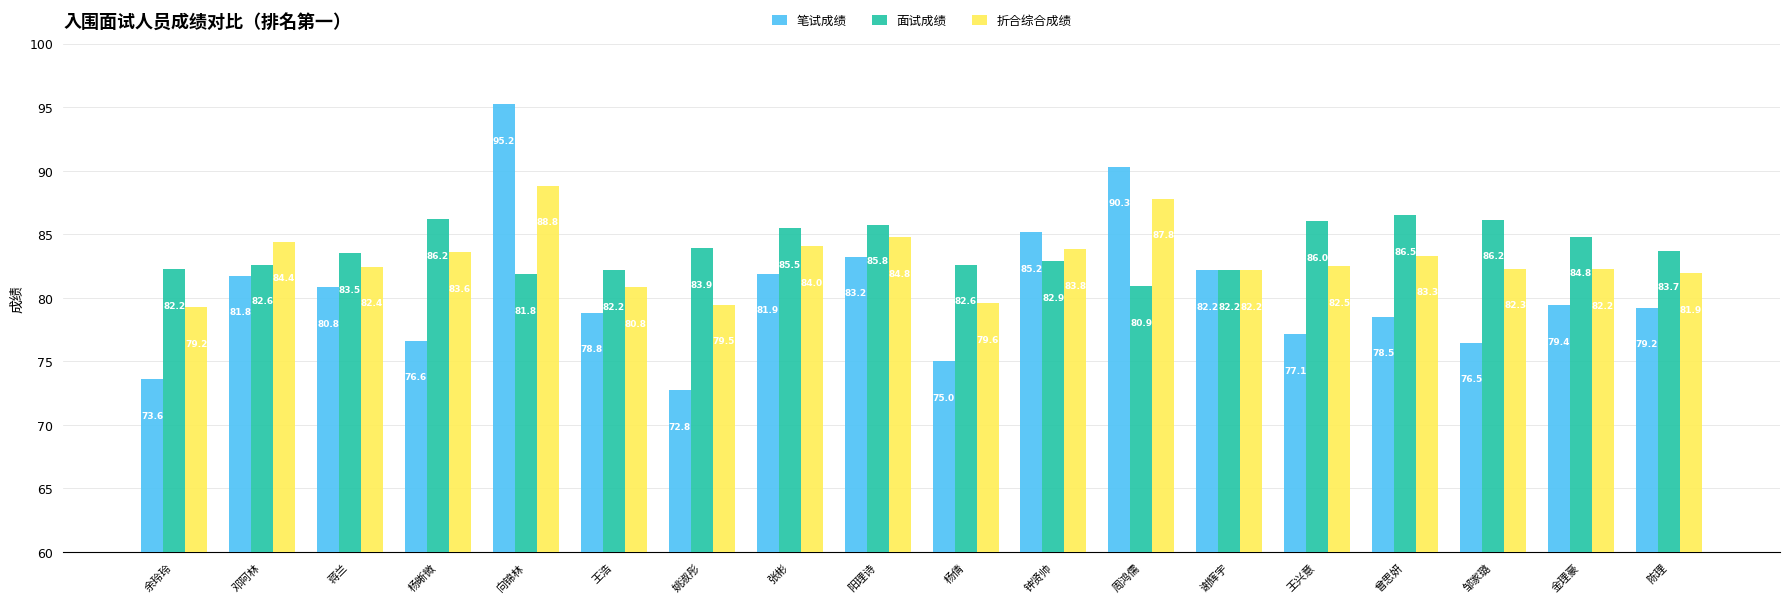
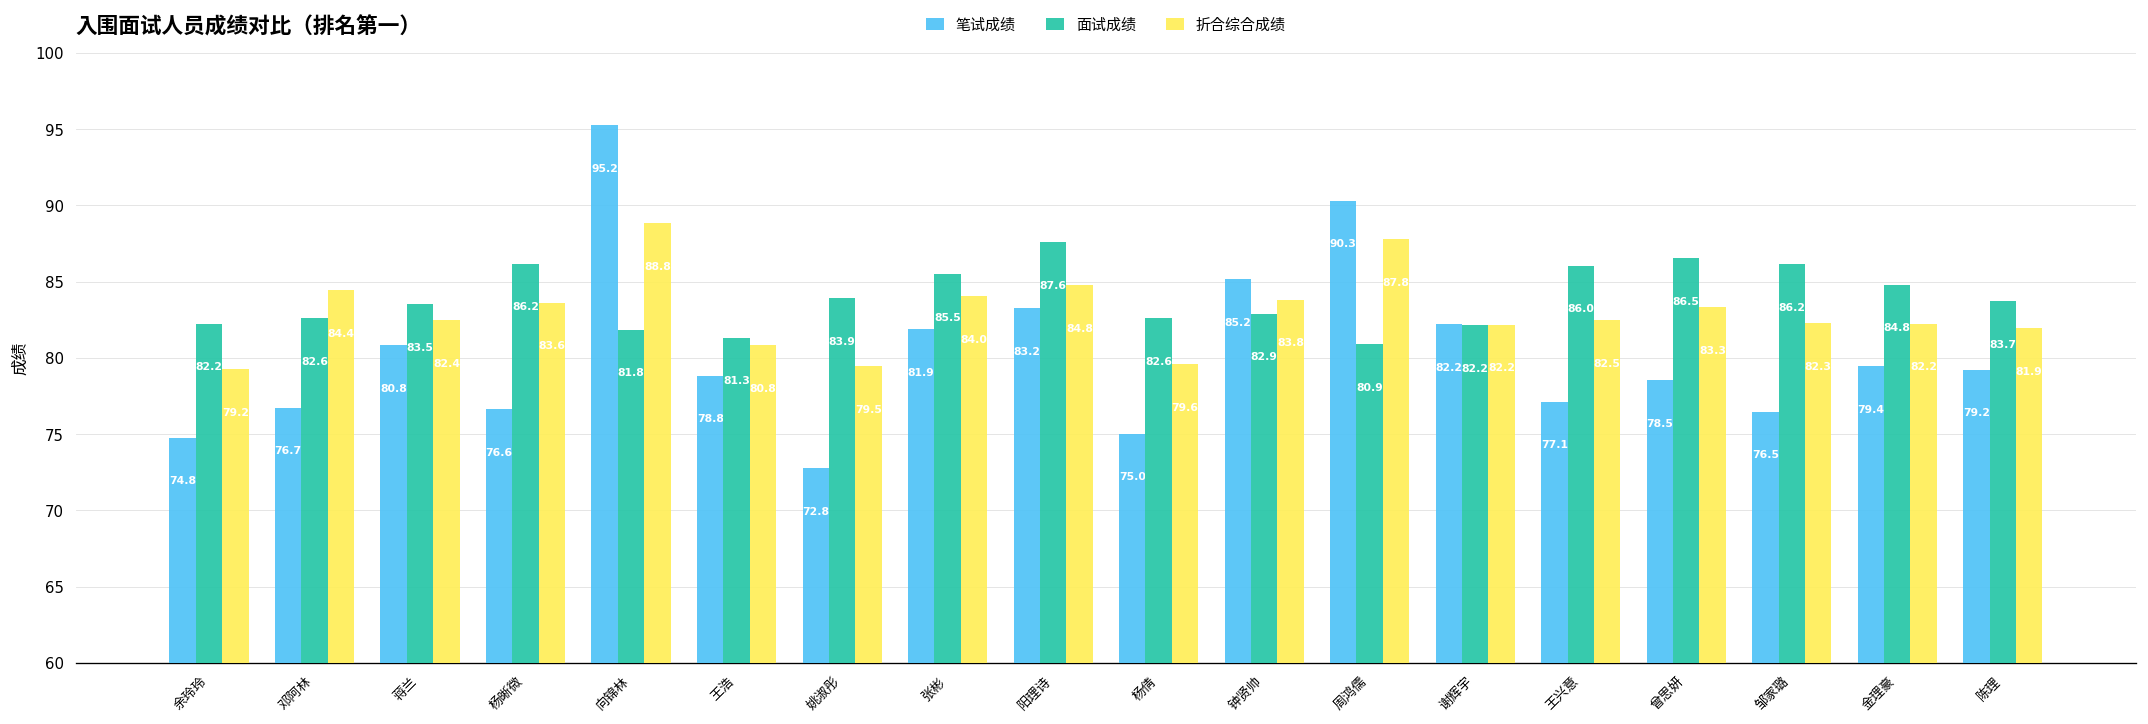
笔试成绩, 余玲玲: 73.6 -> 74.8
笔试成绩, 邓阿林: 81.8 -> 76.7
面试成绩, 王浩: 82.2 -> 81.3
面试成绩, 阳理诗: 85.8 -> 87.6
